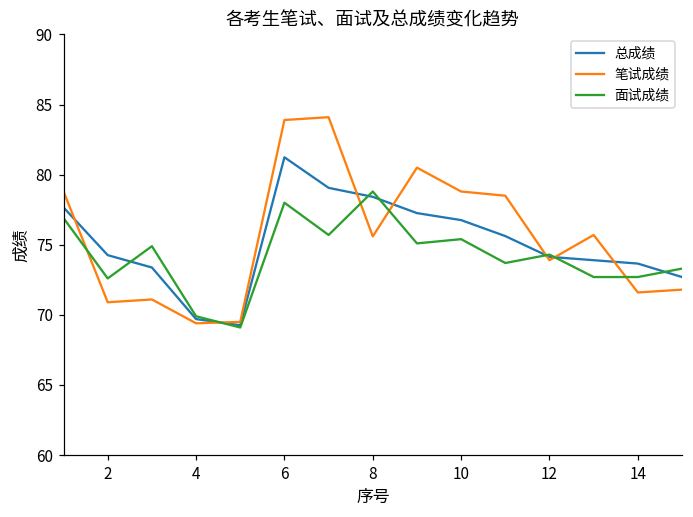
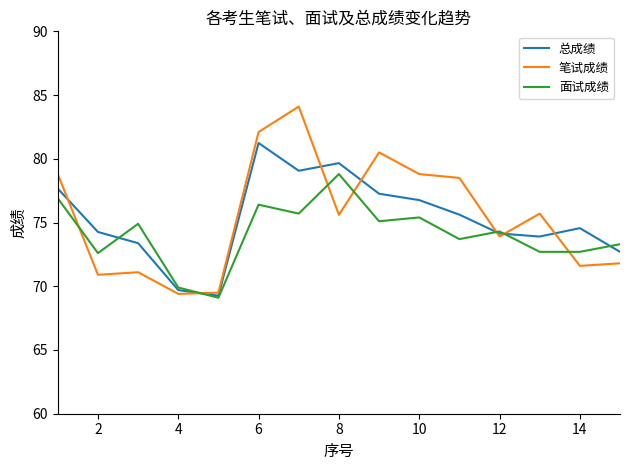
笔试成绩, 6: 83.9 -> 82.1
面试成绩, 6: 78.0 -> 76.4
总成绩, 8: 78.4 -> 79.7
总成绩, 14: 73.7 -> 74.6
